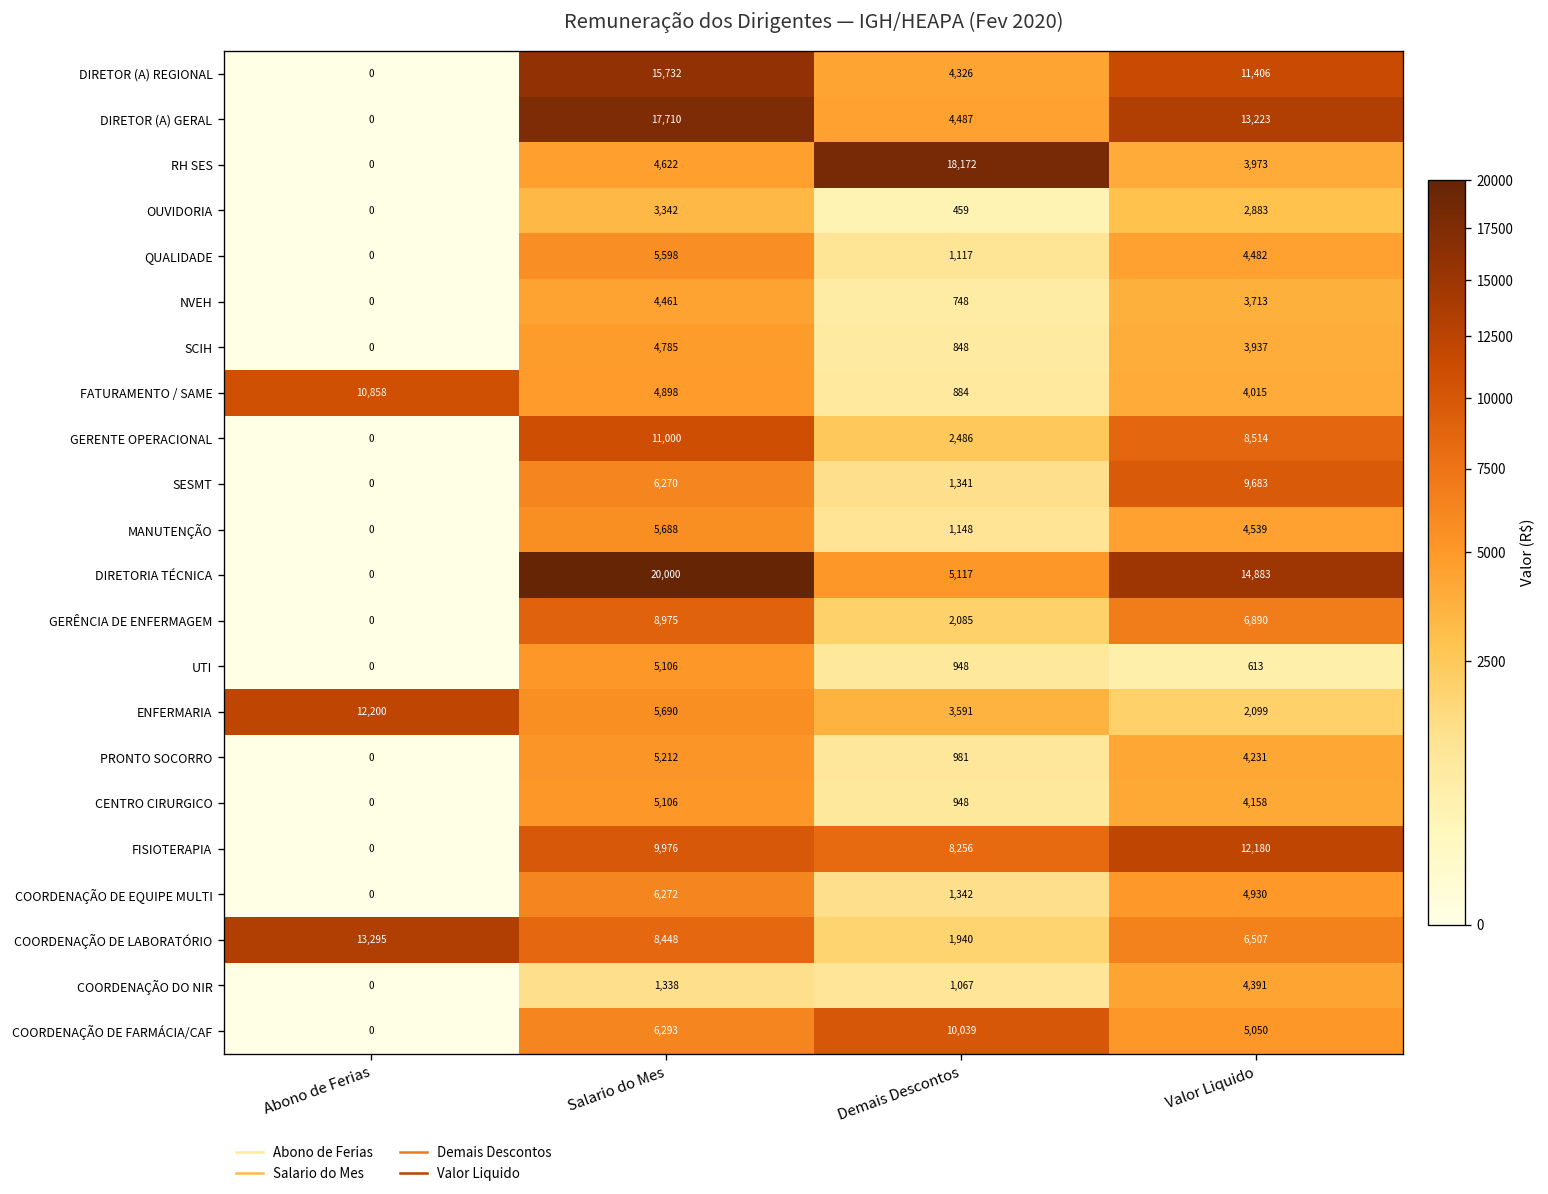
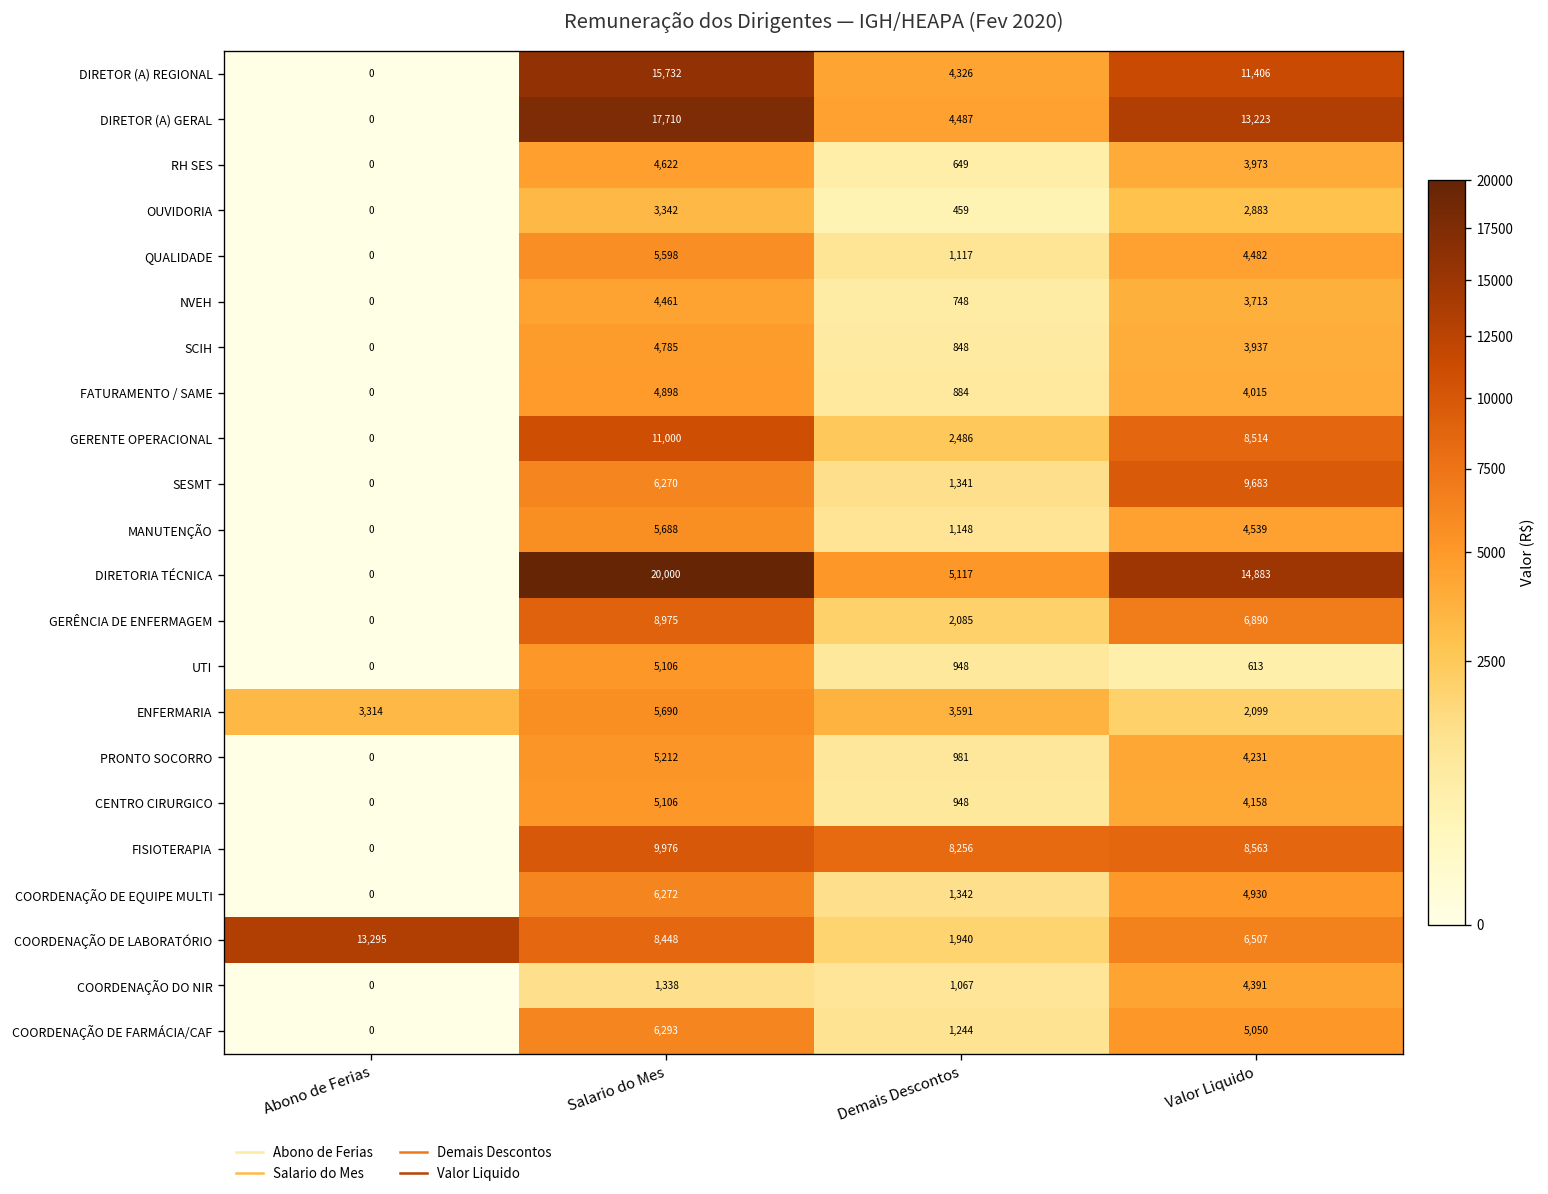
RH SES, Demais Descontos: 18,172 -> 649
FATURAMENTO / SAME, Abono de Ferias: 10,858 -> 0
ENFERMARIA, Abono de Ferias: 12,200 -> 3,314
FISIOTERAPIA, Valor Liquido: 12,180 -> 8,563
COORDENAÇÃO DE FARMÁCIA/CAF, Demais Descontos: 10,039 -> 1,244
